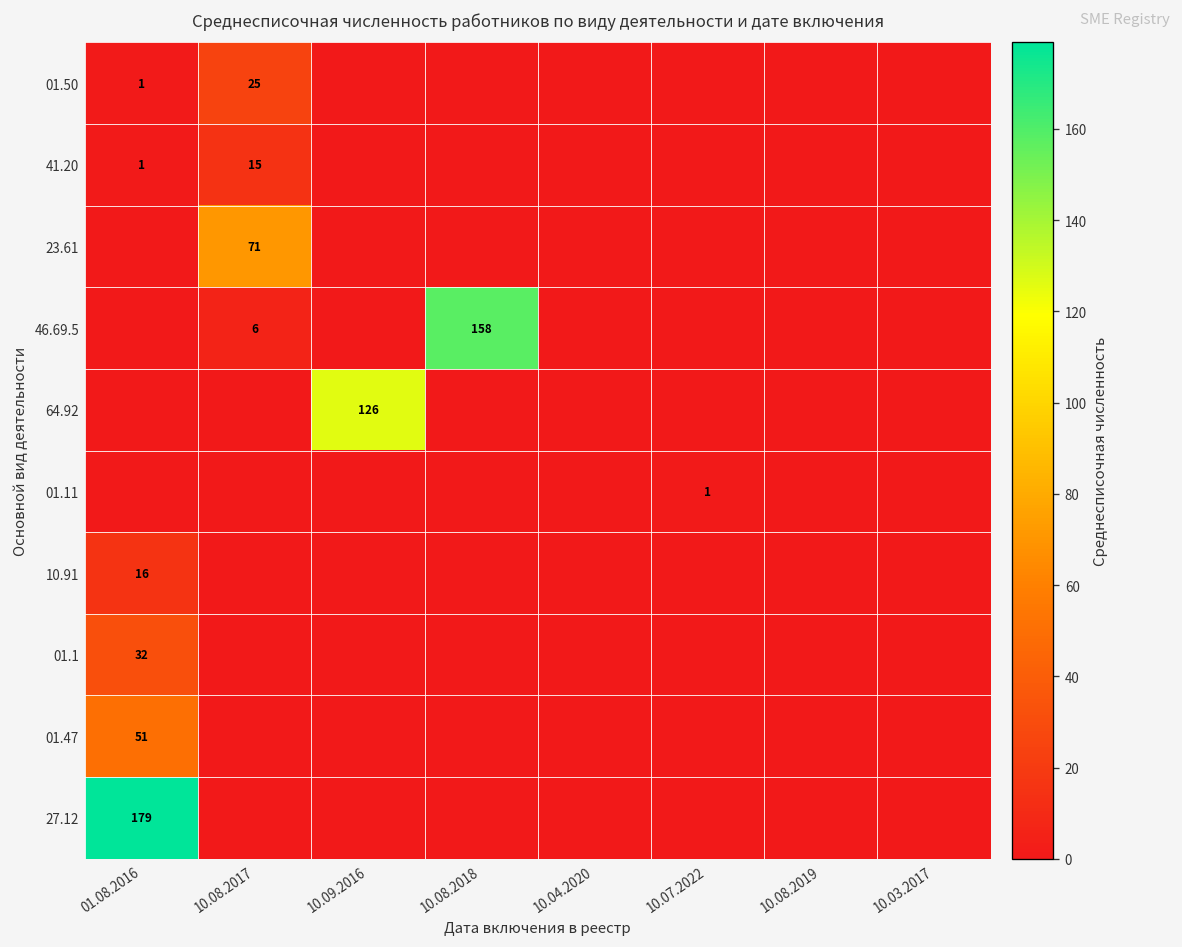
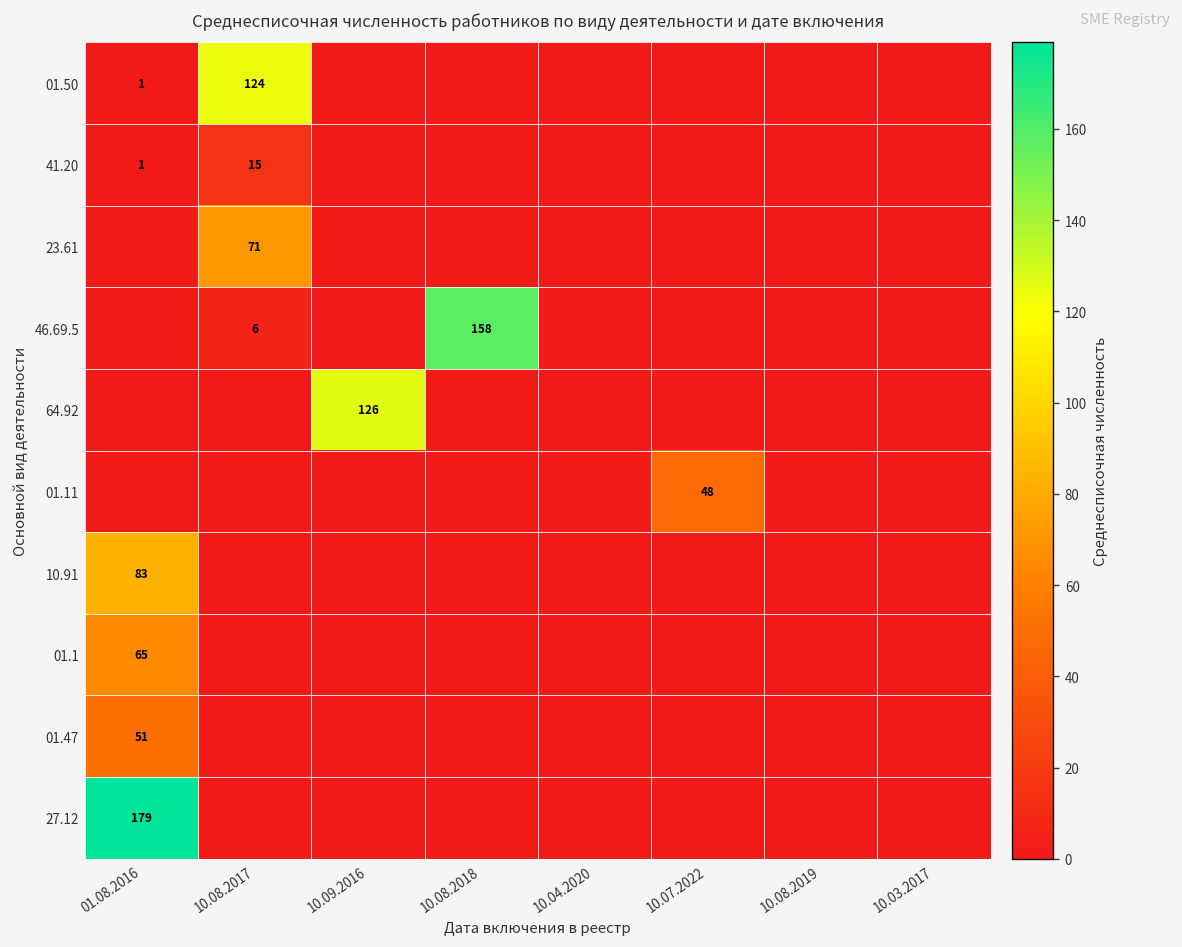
01.50, 10.08.2017: 25 -> 124
01.11, 10.07.2022: 1 -> 48
10.91, 01.08.2016: 16 -> 83
01.1, 01.08.2016: 32 -> 65
